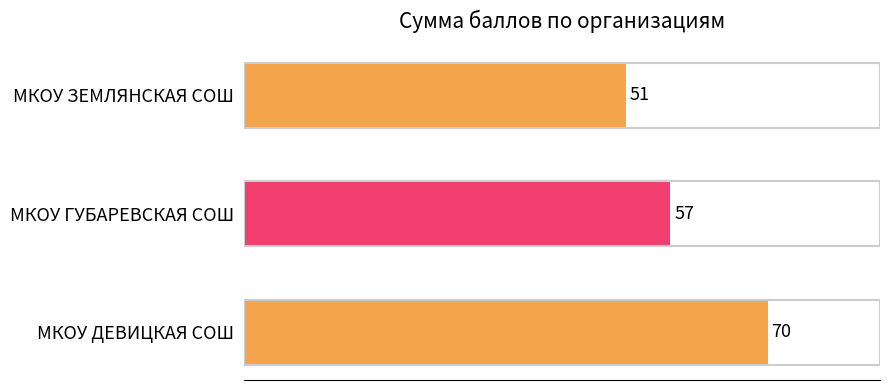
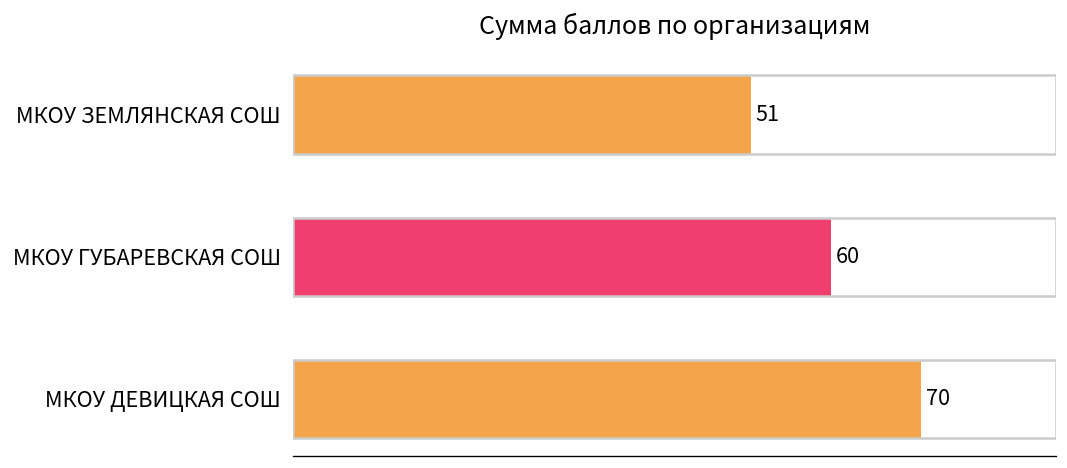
МКОУ ГУБАРЕВСКАЯ СОШ: 57 -> 60
